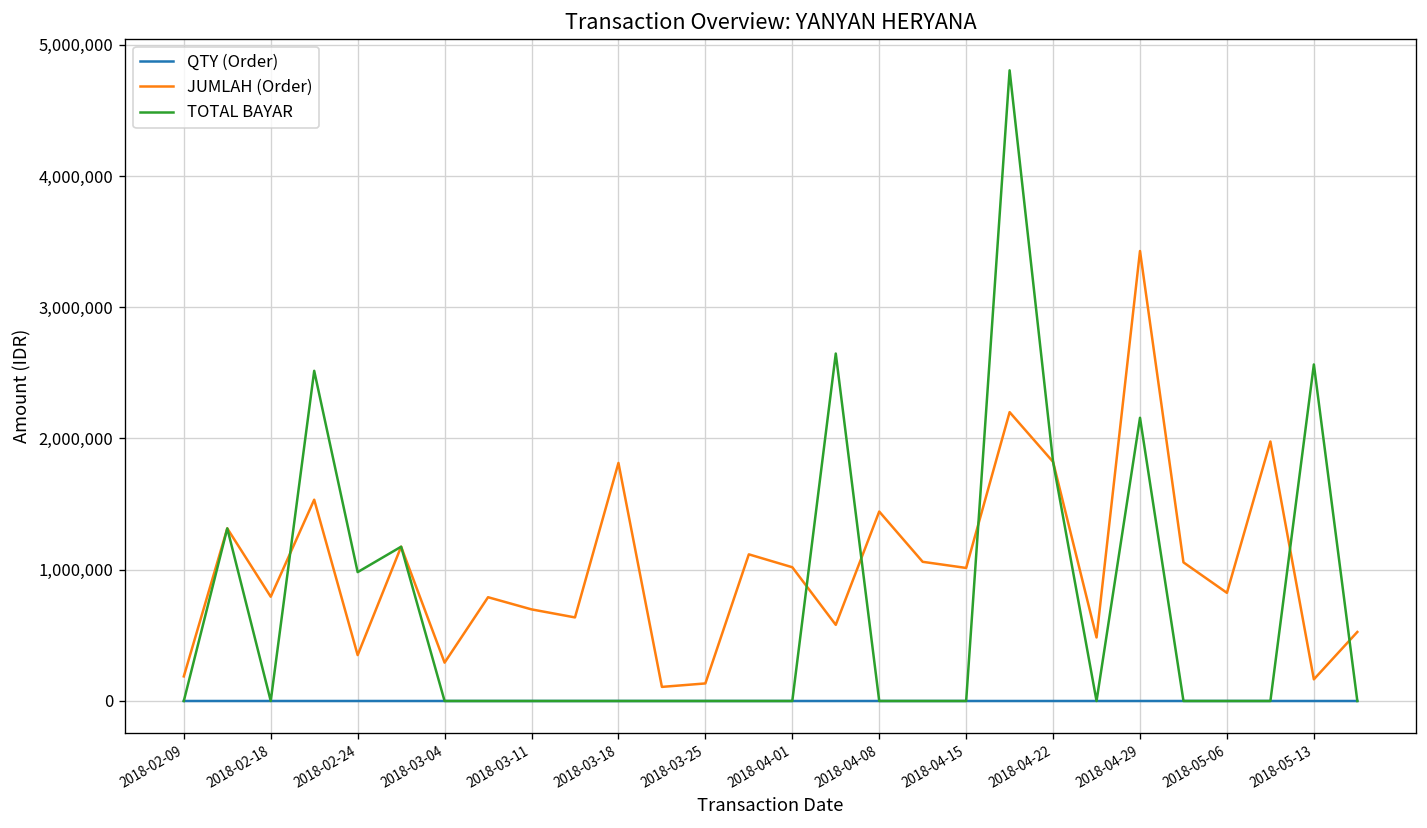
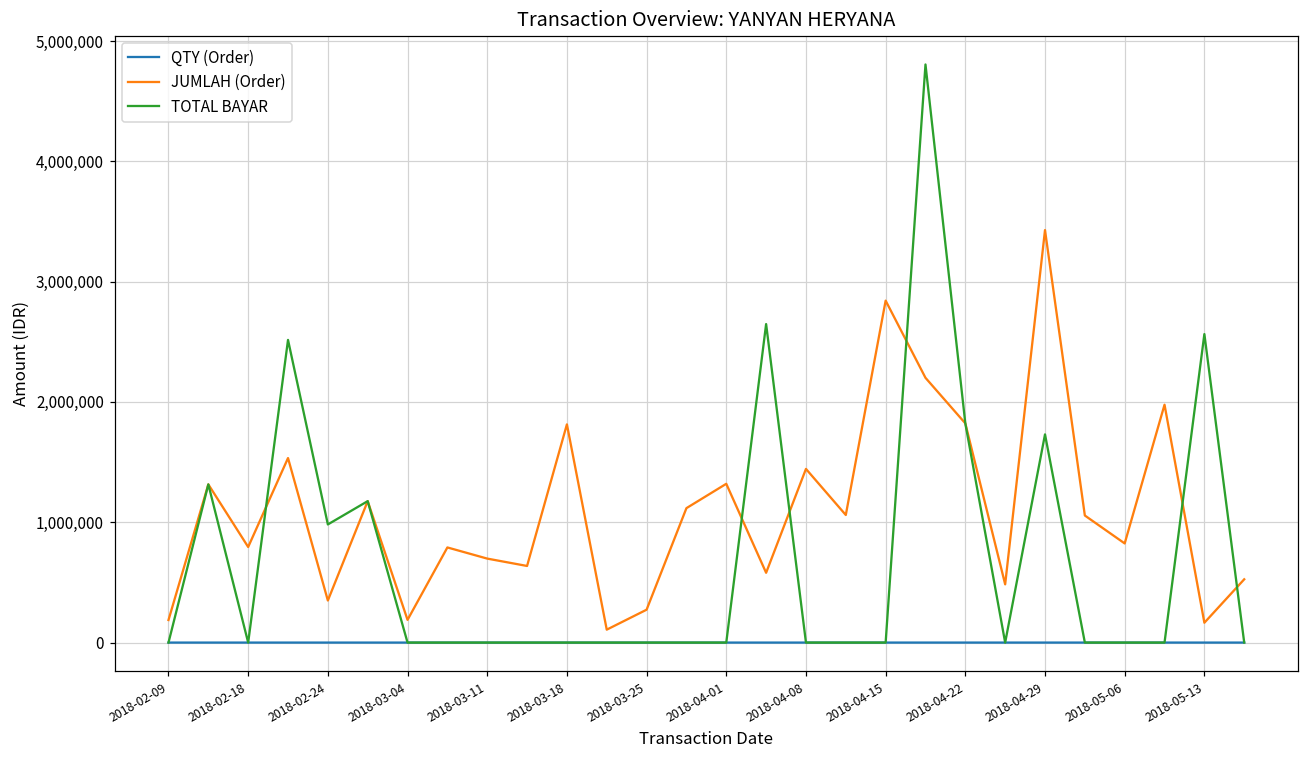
JUMLAH (Order), 2018-03-04: 290,000 -> 190,000
JUMLAH (Order), 2018-03-25: 130,000 -> 270,000
JUMLAH (Order), 2018-04-01: 1,020,000 -> 1,320,000
JUMLAH (Order), 2018-04-15: 1,010,000 -> 2,840,000
TOTAL BAYAR, 2018-04-29: 2,160,000 -> 1,730,000
